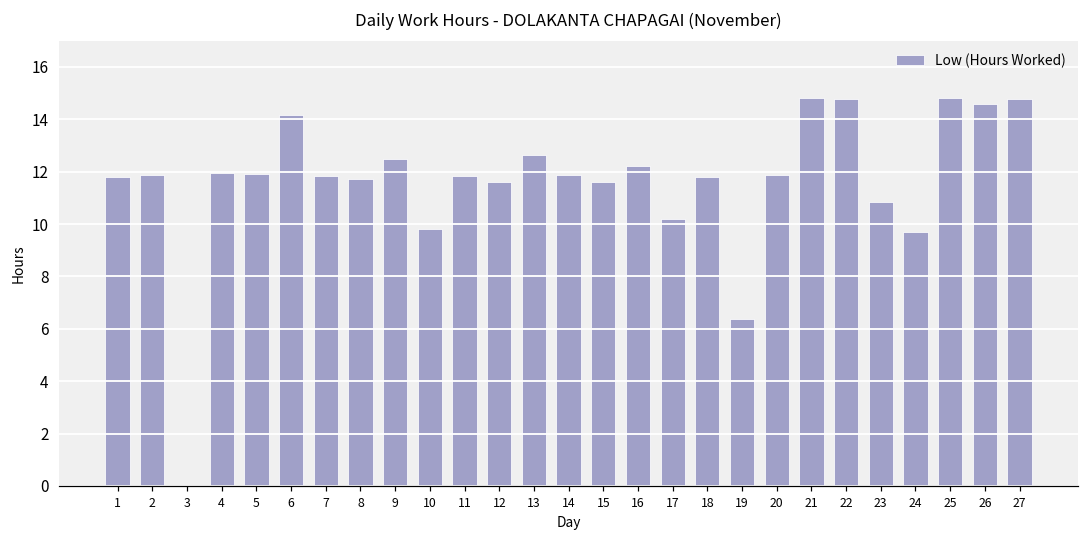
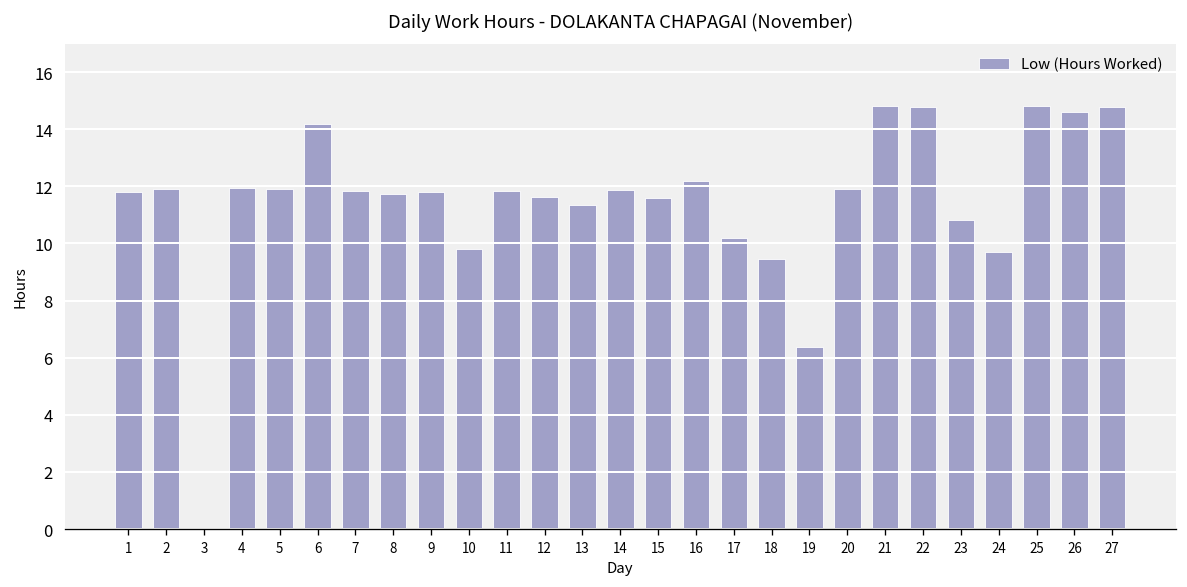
9: 12.5 -> 11.8
13: 12.6 -> 11.4
18: 11.8 -> 9.5
